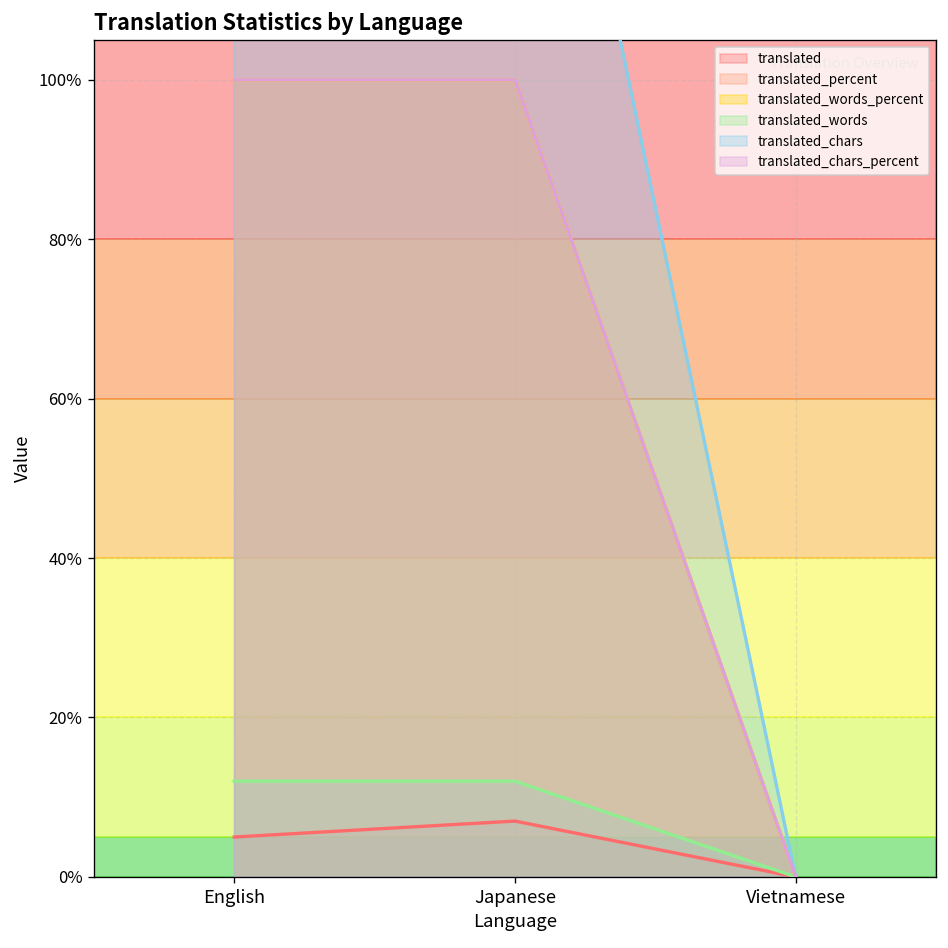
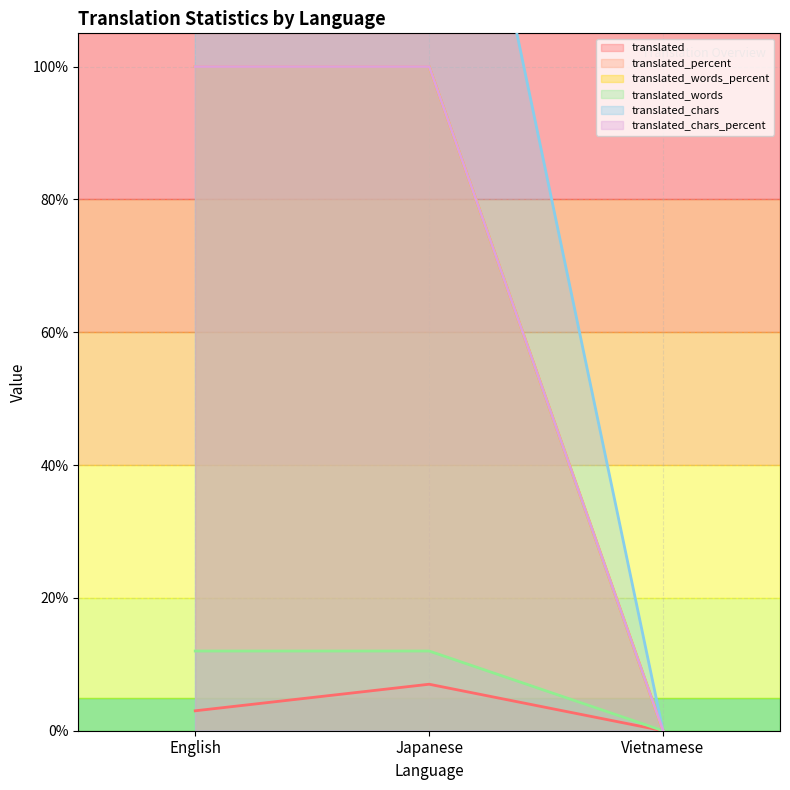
translated, English: 5% -> 3%
